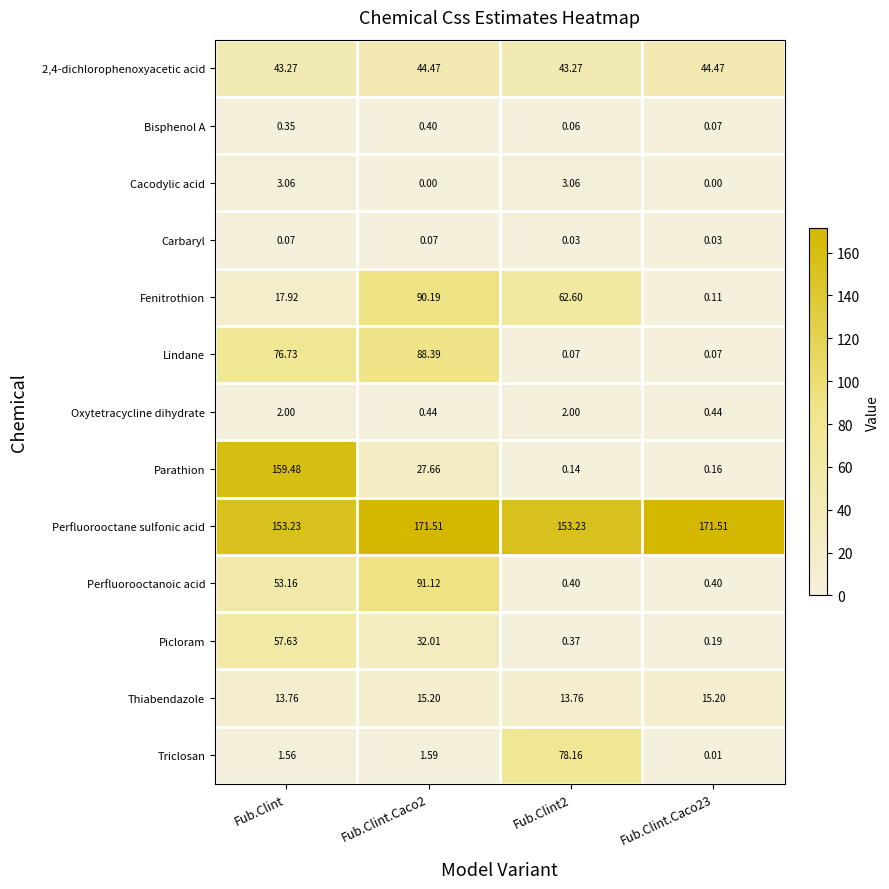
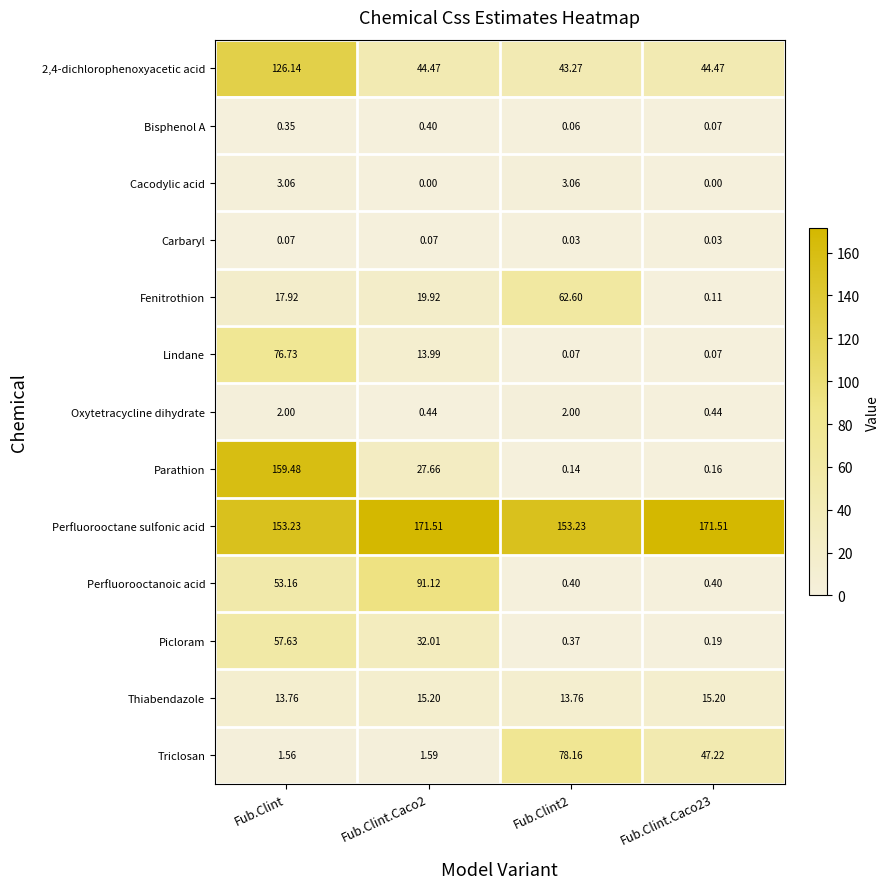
2,4-dichlorophenoxyacetic acid, Fub.Clint: 43.27 -> 126.14
Fenitrothion, Fub.Clint.Caco2: 90.19 -> 19.92
Lindane, Fub.Clint.Caco2: 88.39 -> 13.99
Triclosan, Fub.Clint.Caco23: 0.01 -> 47.22
